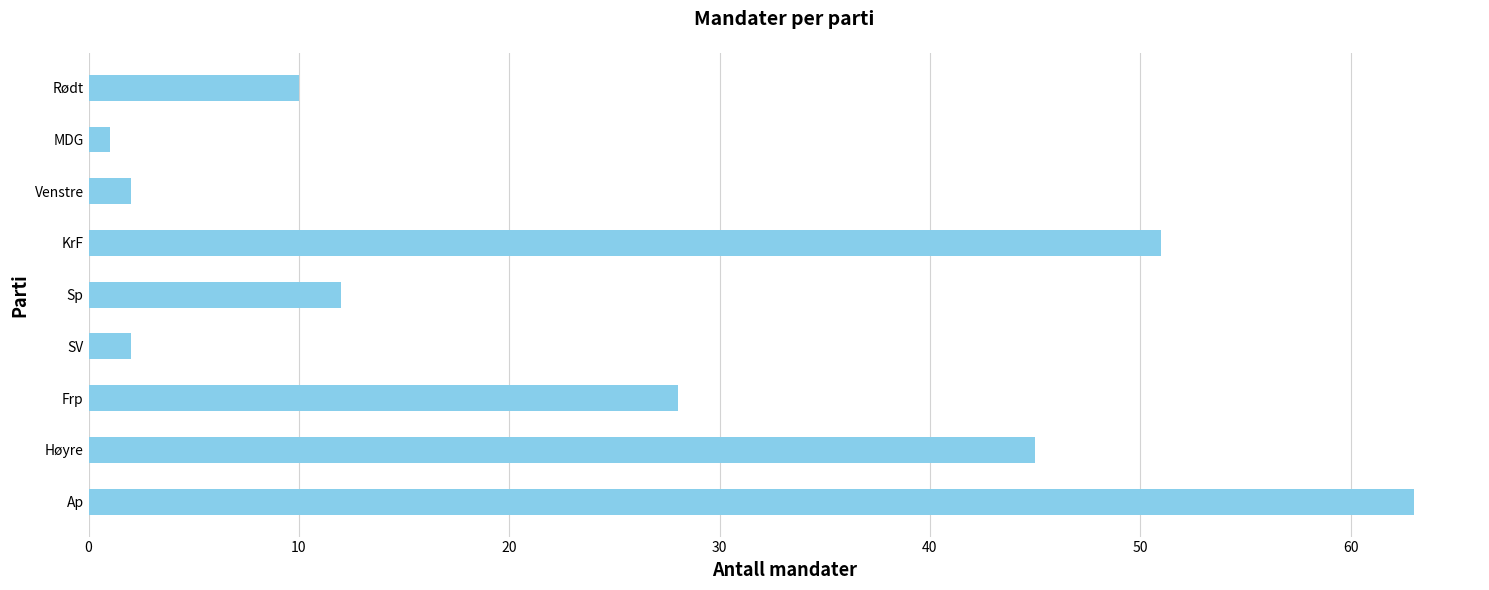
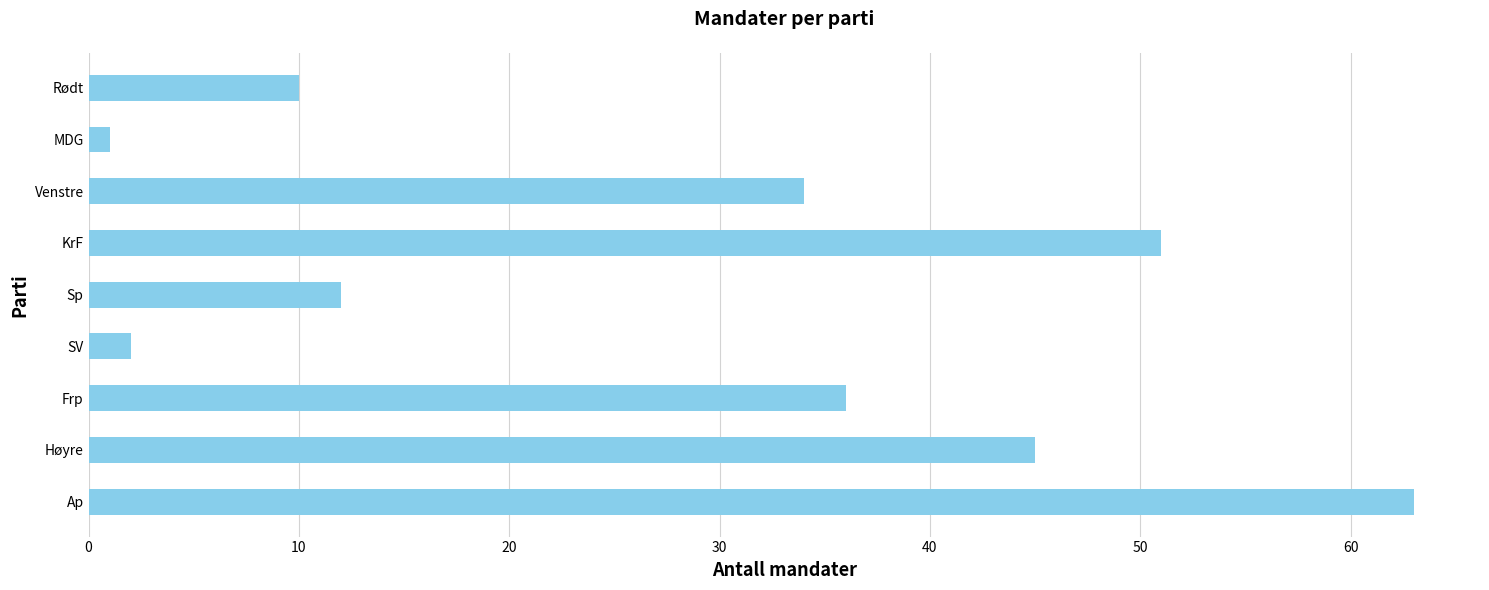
Venstre: 2 -> 34
Frp: 28 -> 36
